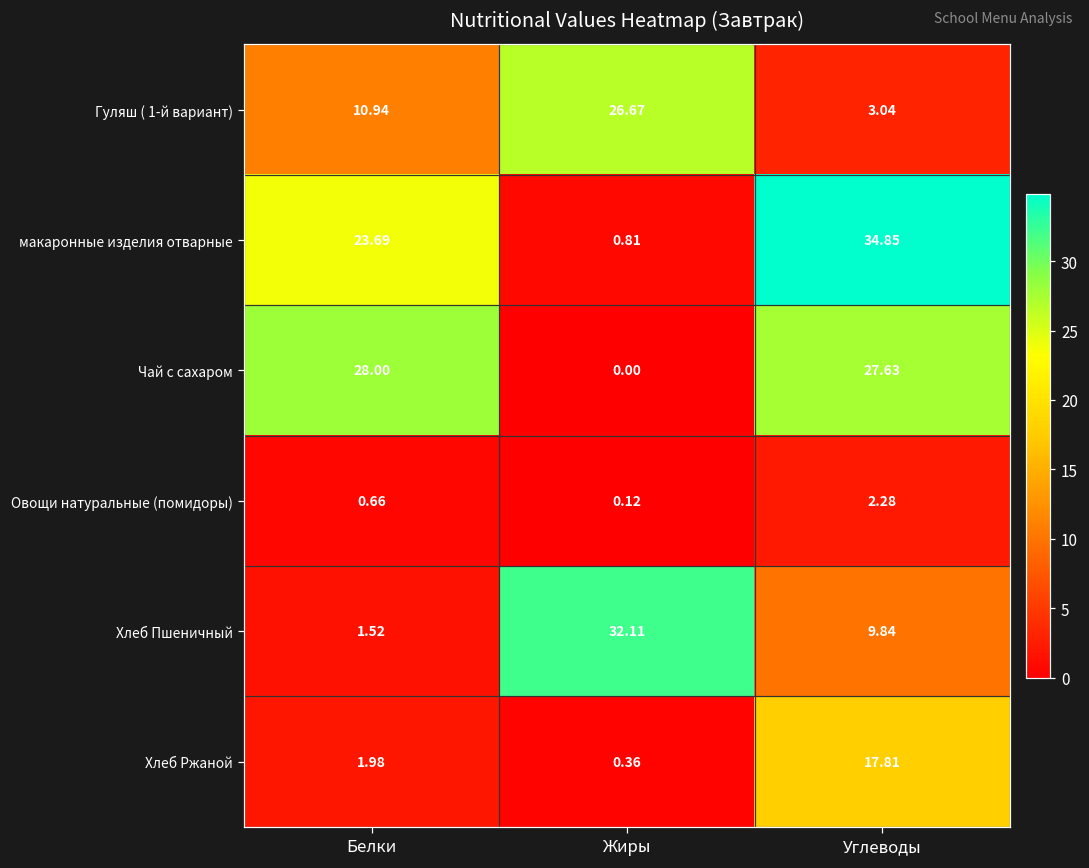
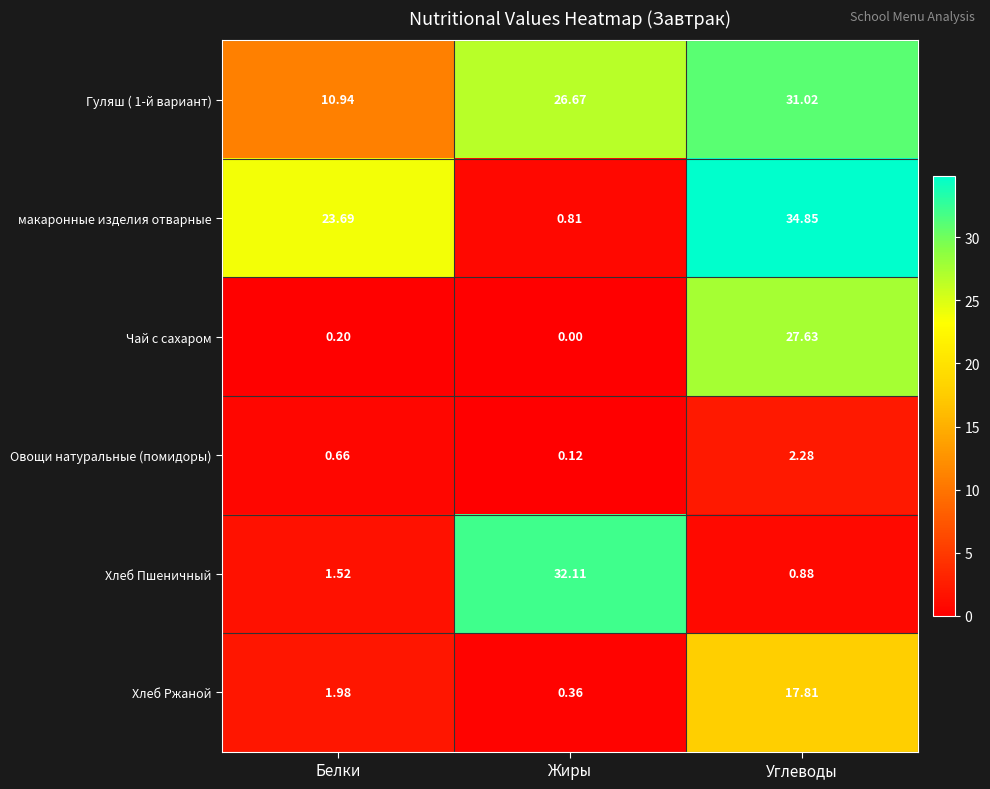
Гуляш ( 1-й вариант), Углеводы: 3.04 -> 31.02
Чай с сахаром, Белки: 28.00 -> 0.20
Хлеб Пшеничный, Углеводы: 9.84 -> 0.88
